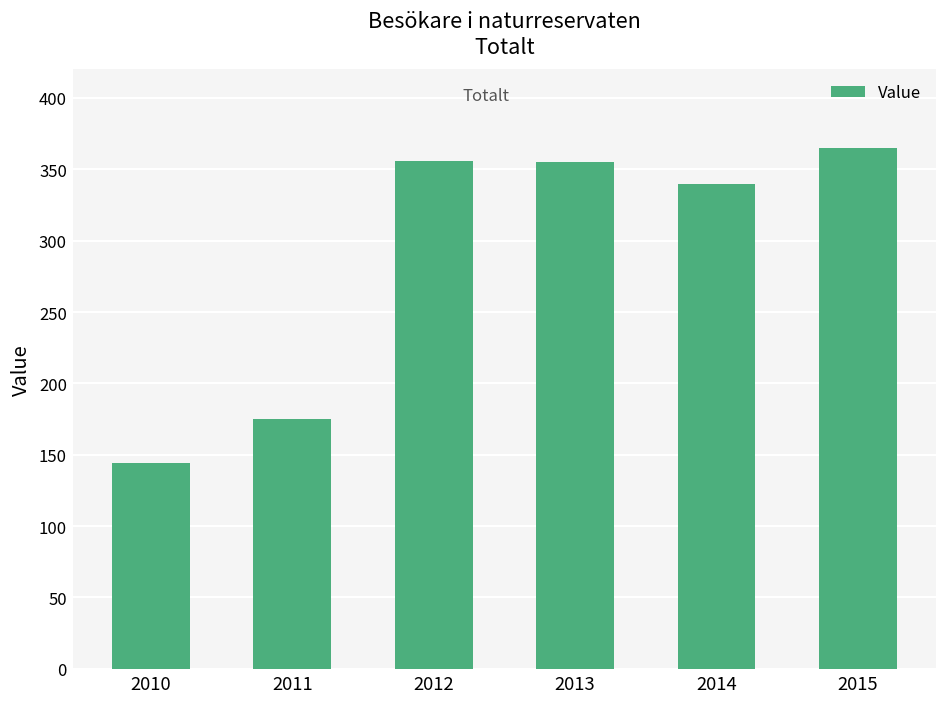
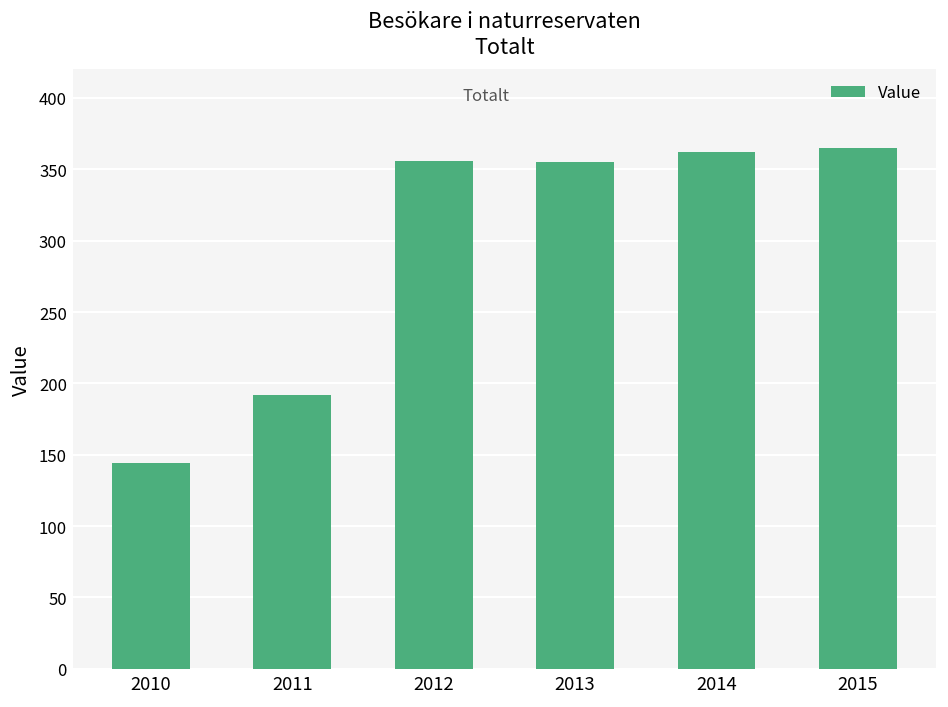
2011: 175 -> 192
2014: 340 -> 362
